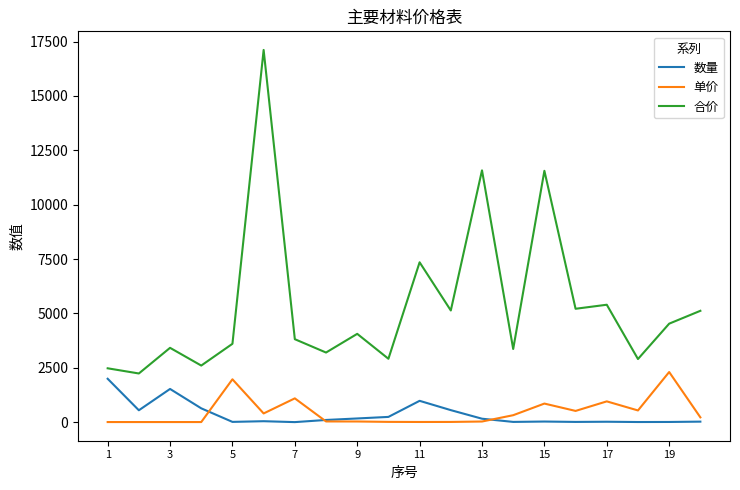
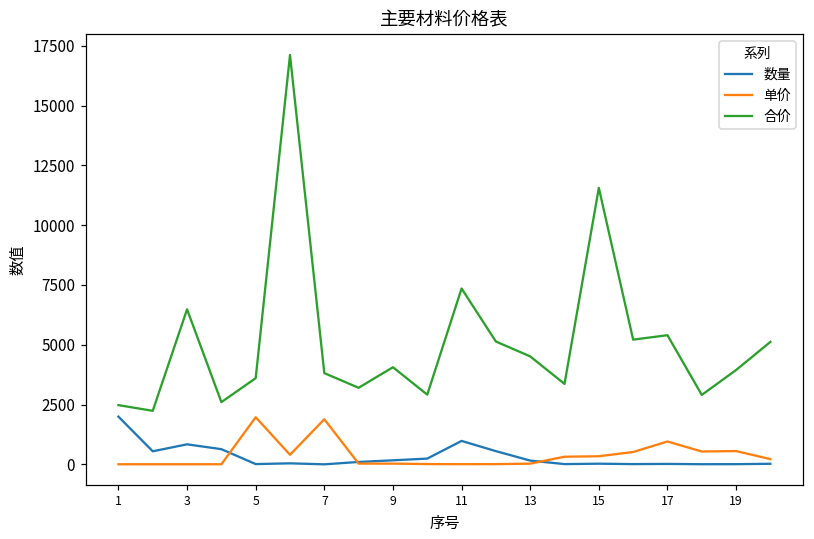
数量, 3: 1500 -> 800
合价, 3: 3400 -> 6500
单价, 7: 1100 -> 1900
合价, 13: 11600 -> 4500
单价, 15: 900 -> 300
单价, 19: 2300 -> 600
合价, 19: 4500 -> 3900
